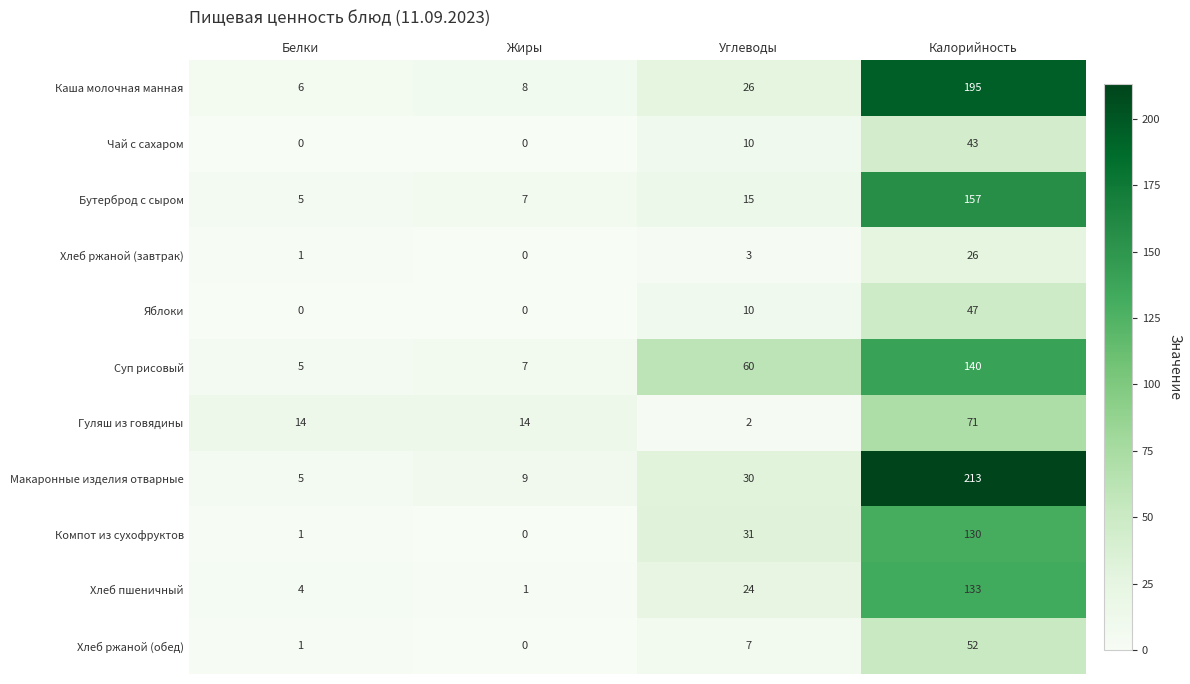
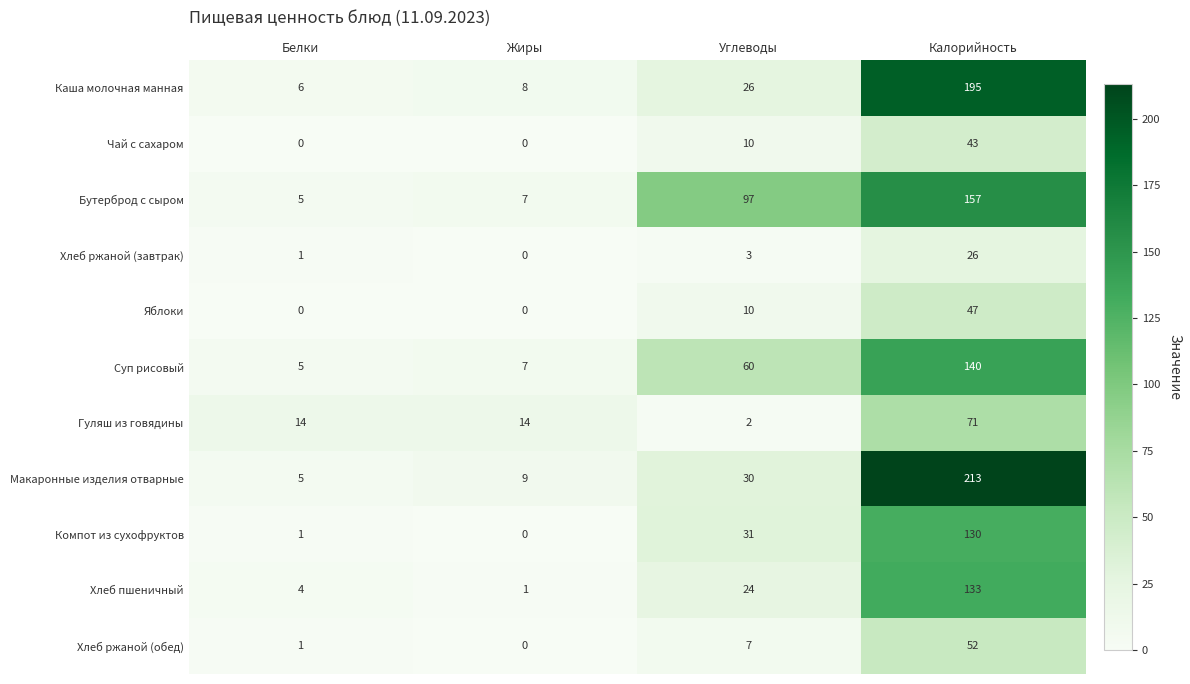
Бутерброд с сыром, Углеводы: 15 -> 97
